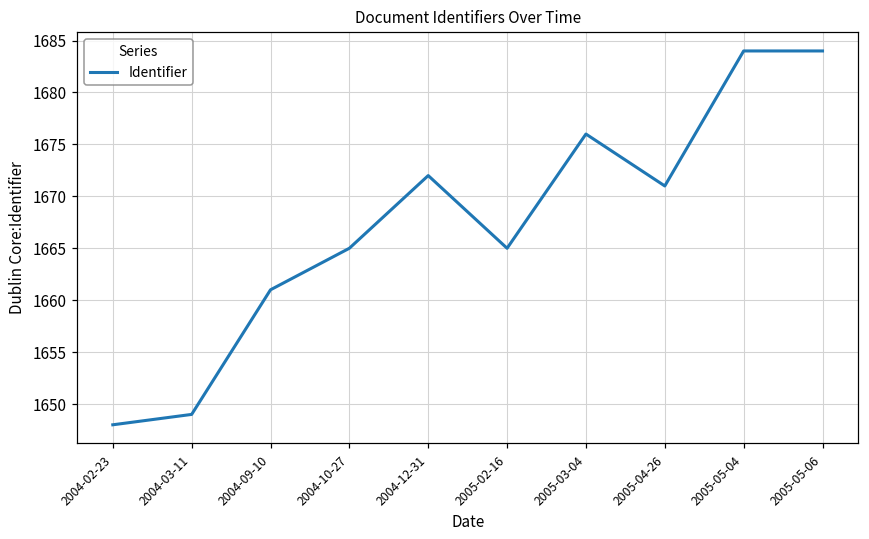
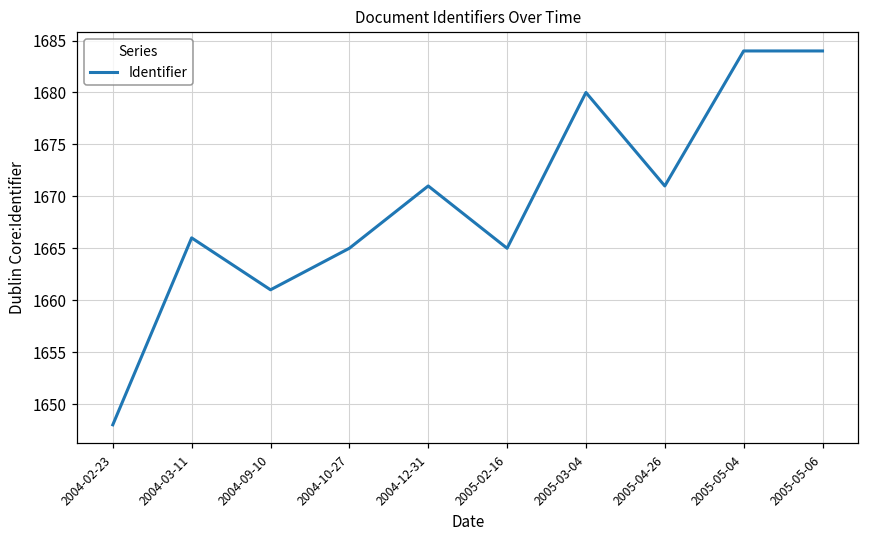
2004-03-11: 1649 -> 1666
2004-12-31: 1672 -> 1671
2005-03-04: 1676 -> 1680
